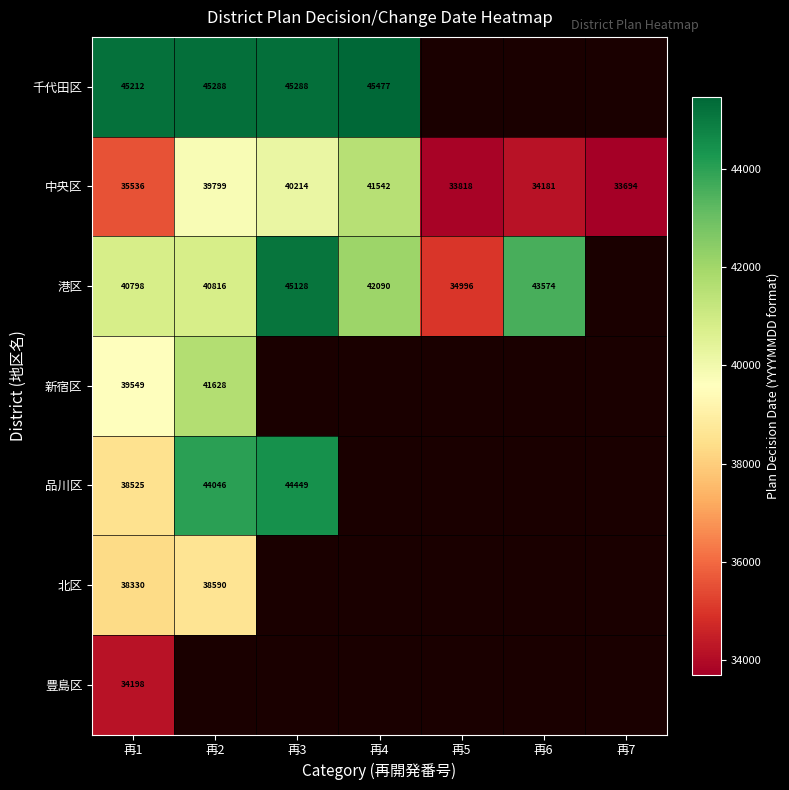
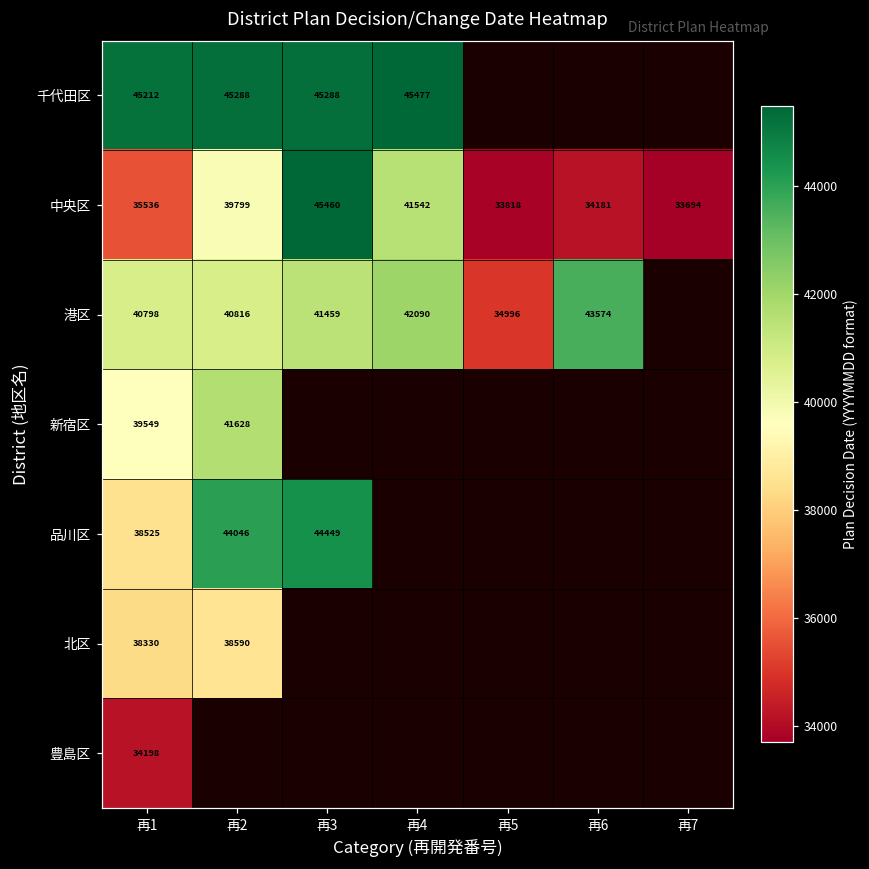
中央区, 再3: 40214 -> 45460
港区, 再3: 45128 -> 41459
